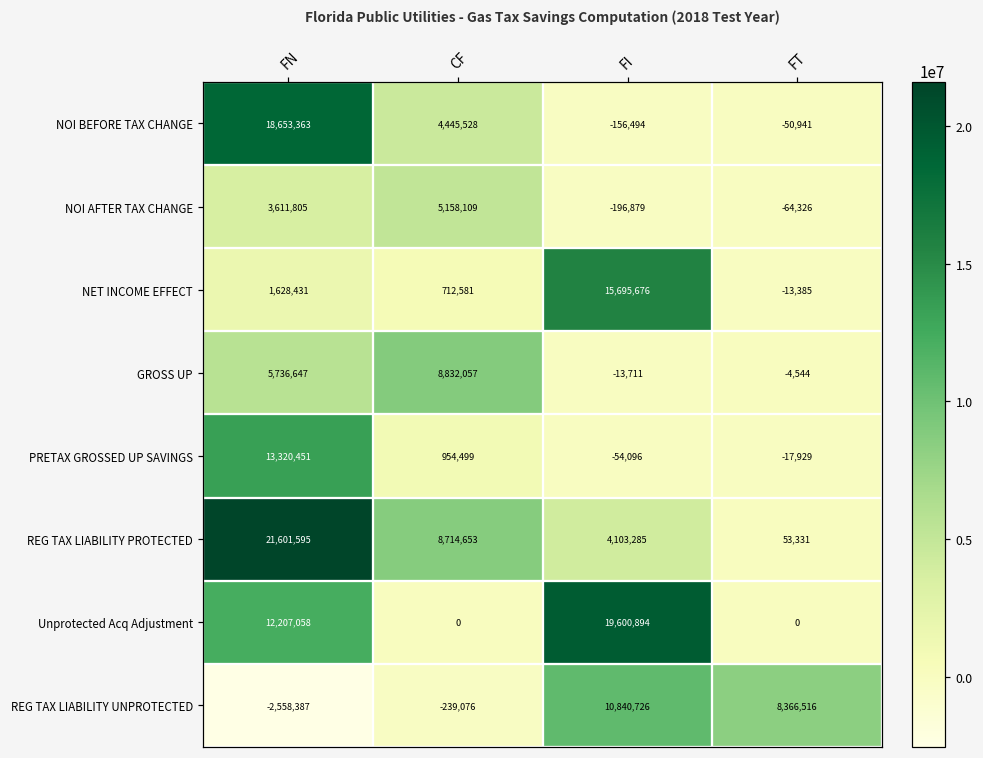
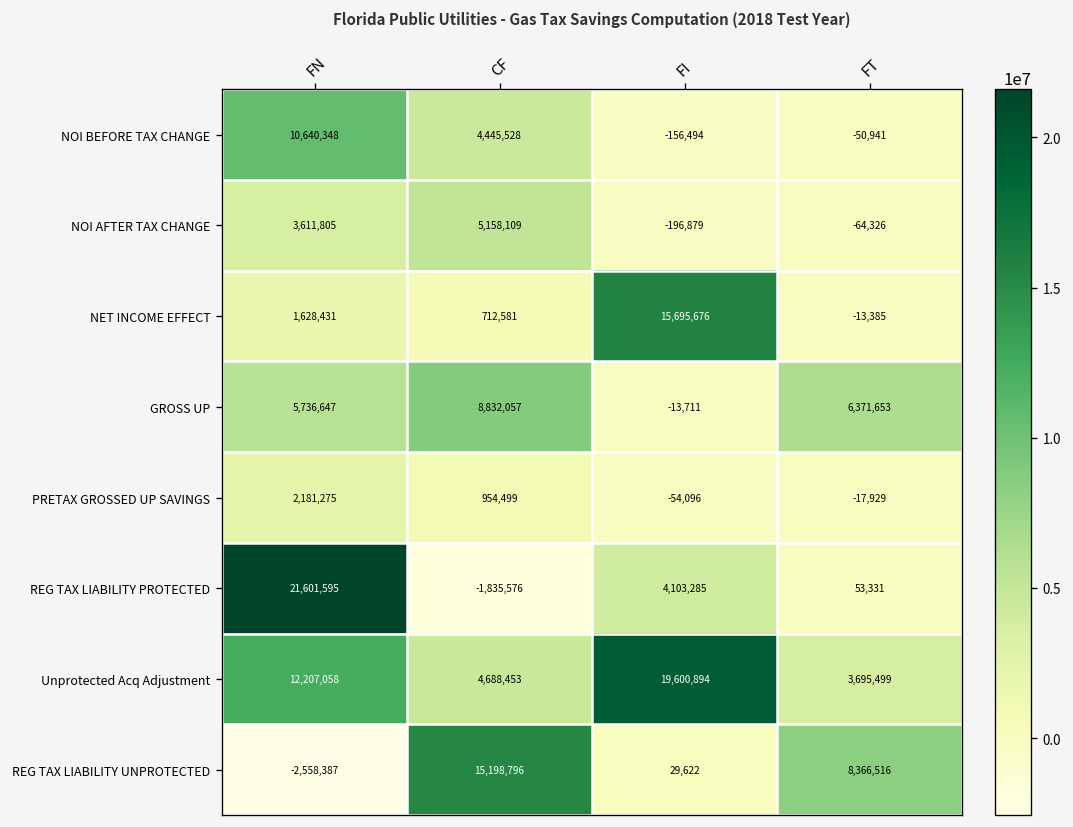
NOI BEFORE TAX CHANGE, FN: 18,653,363 -> 10,640,348
GROSS UP, FT: -4,544 -> 6,371,653
PRETAX GROSSED UP SAVINGS, FN: 13,320,451 -> 2,181,275
REG TAX LIABILITY PROTECTED, CF: 8,714,653 -> -1,835,576
Unprotected Acq Adjustment, CF: 0 -> 4,688,453
Unprotected Acq Adjustment, FT: 0 -> 3,695,499
REG TAX LIABILITY UNPROTECTED, CF: -239,076 -> 15,198,796
REG TAX LIABILITY UNPROTECTED, FI: 10,840,726 -> 29,622
